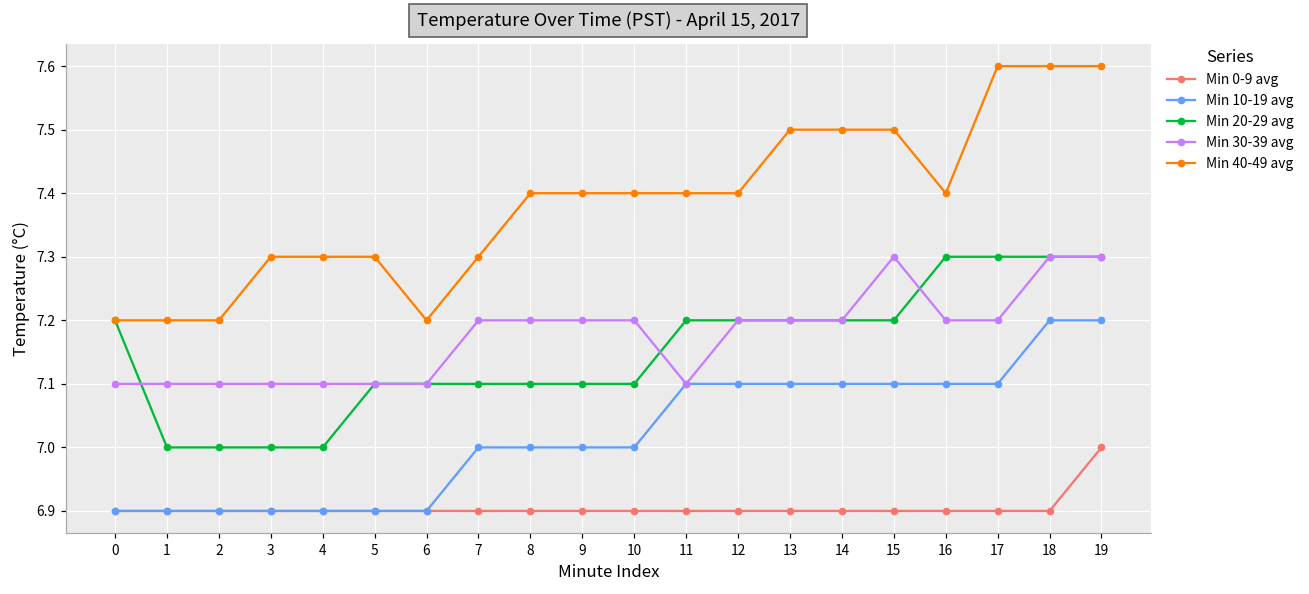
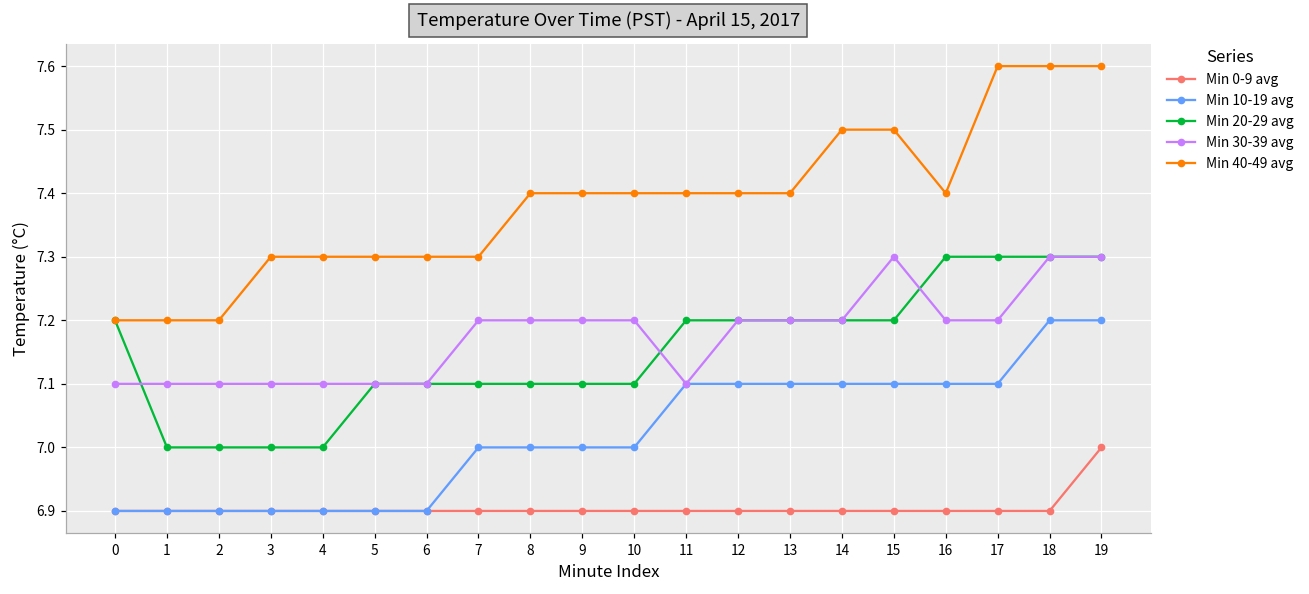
Min 40-49 avg, 6: 7.2 -> 7.3
Min 40-49 avg, 13: 7.5 -> 7.4
